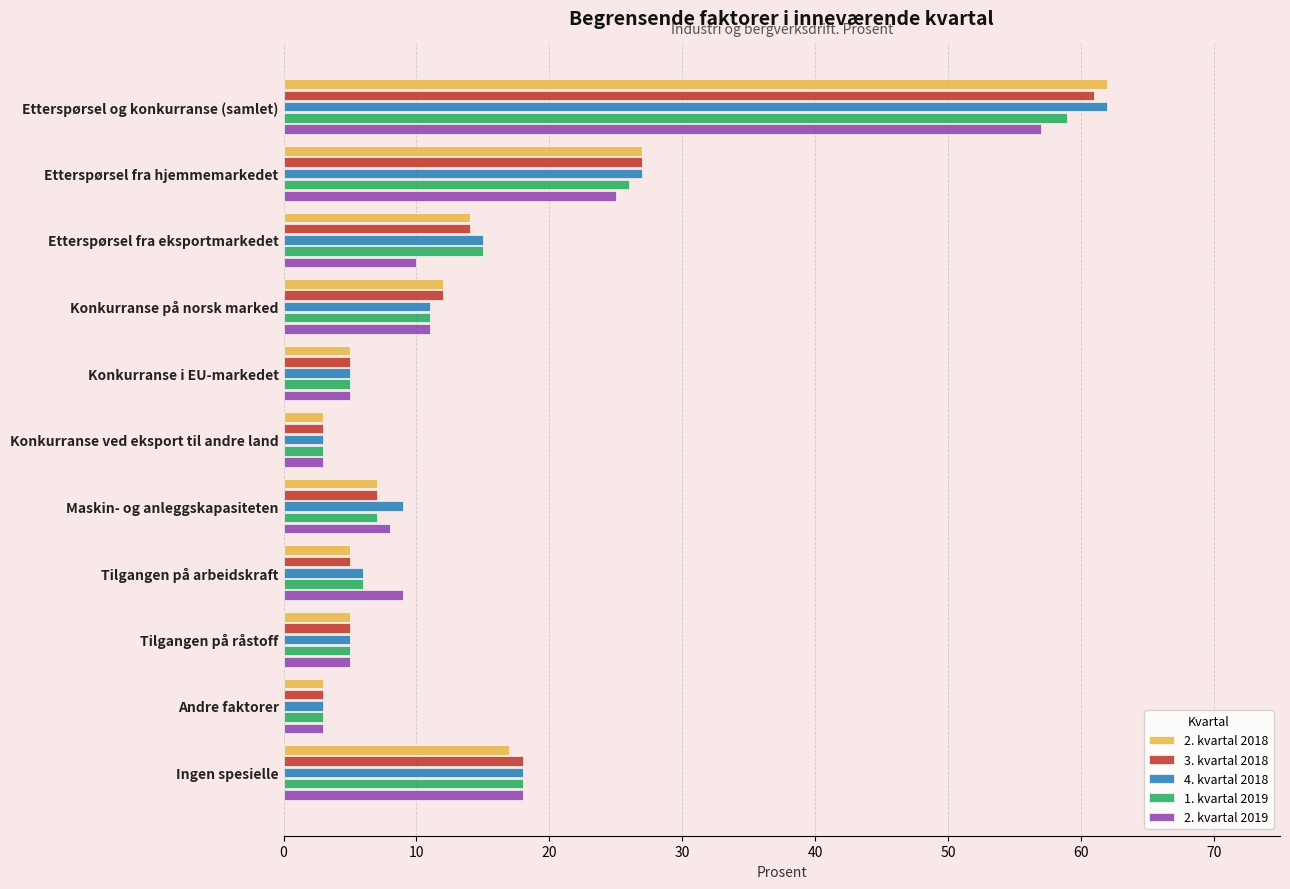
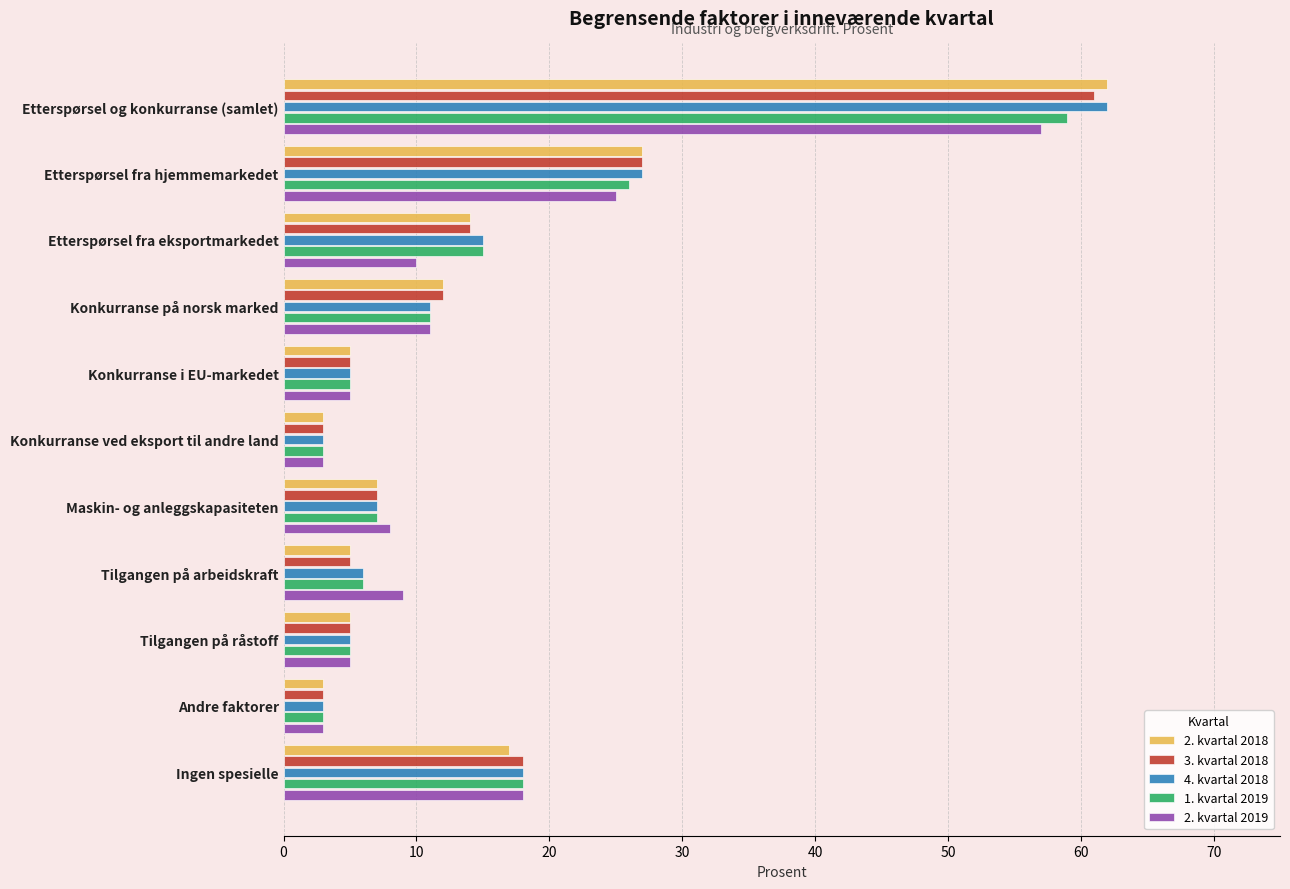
4. kvartal 2018, Maskin- og anleggskapasiteten: 9 -> 7
